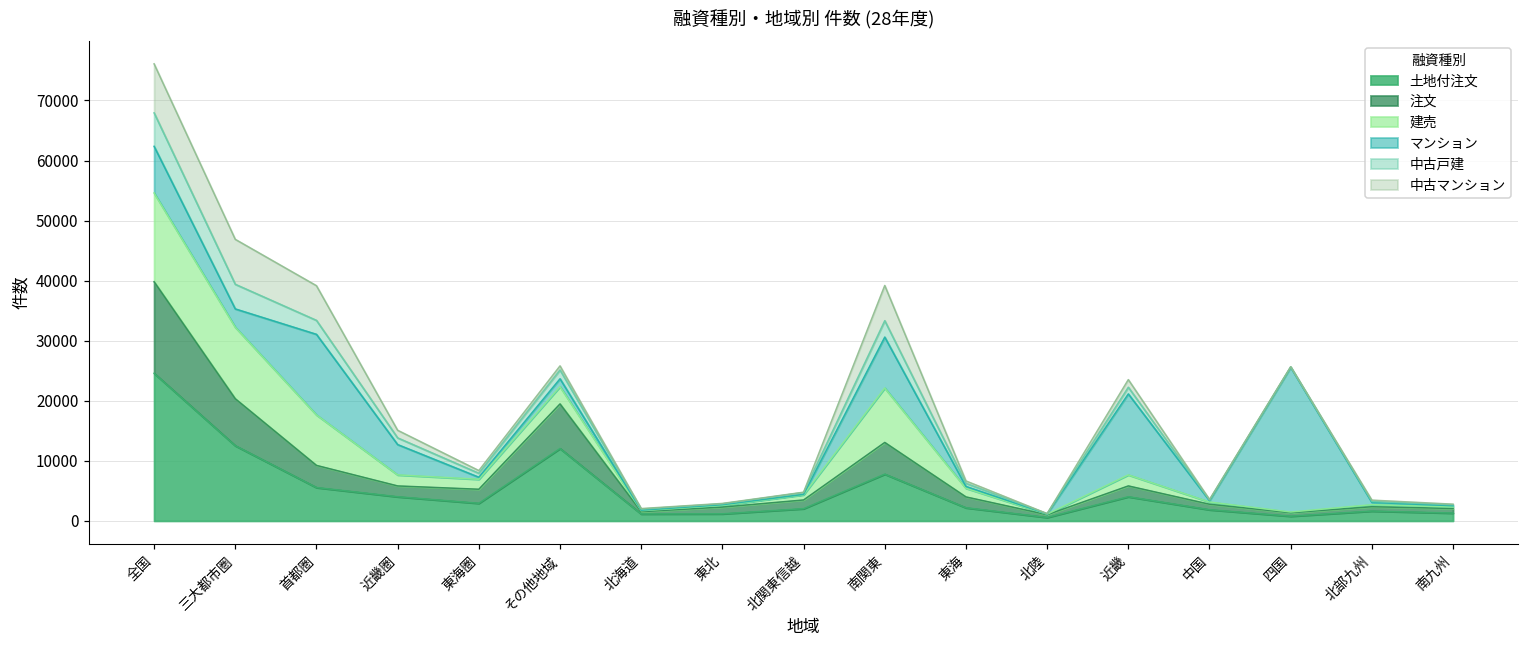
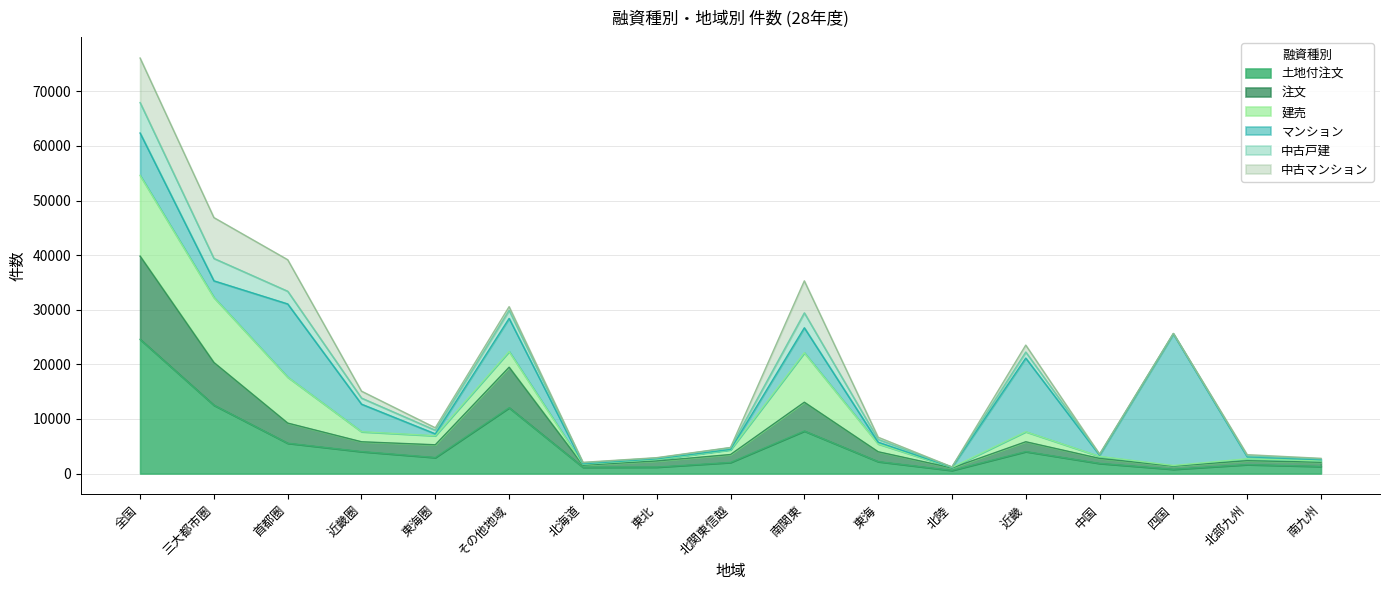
マンション, その他地域: 1000 -> 6000
マンション, 南関東: 8000 -> 5000
